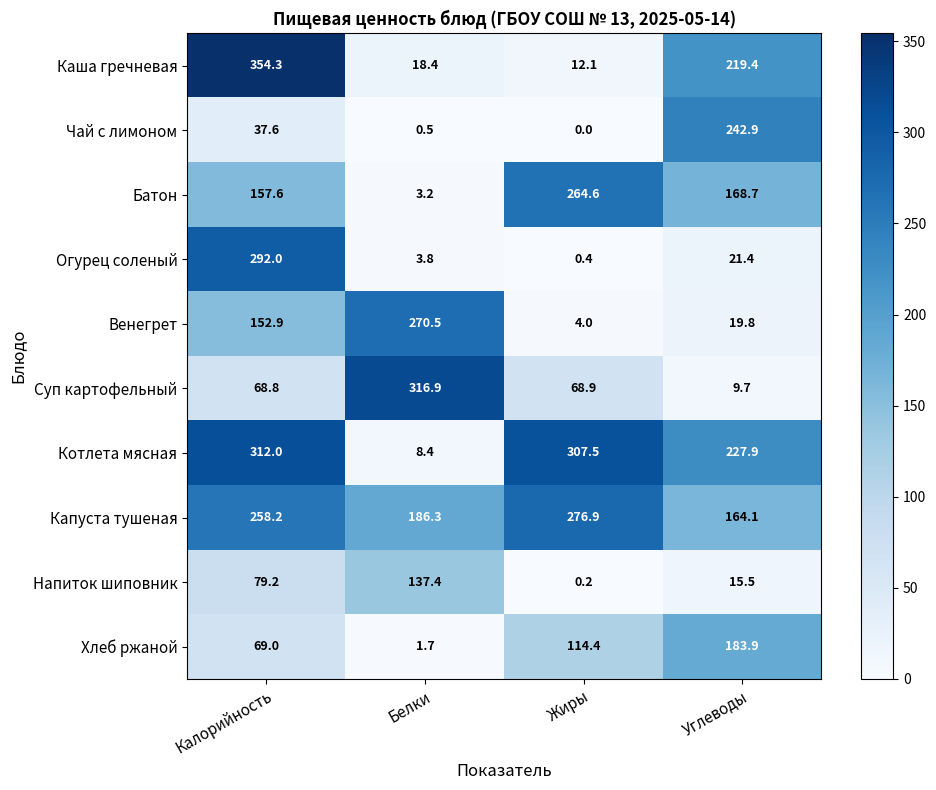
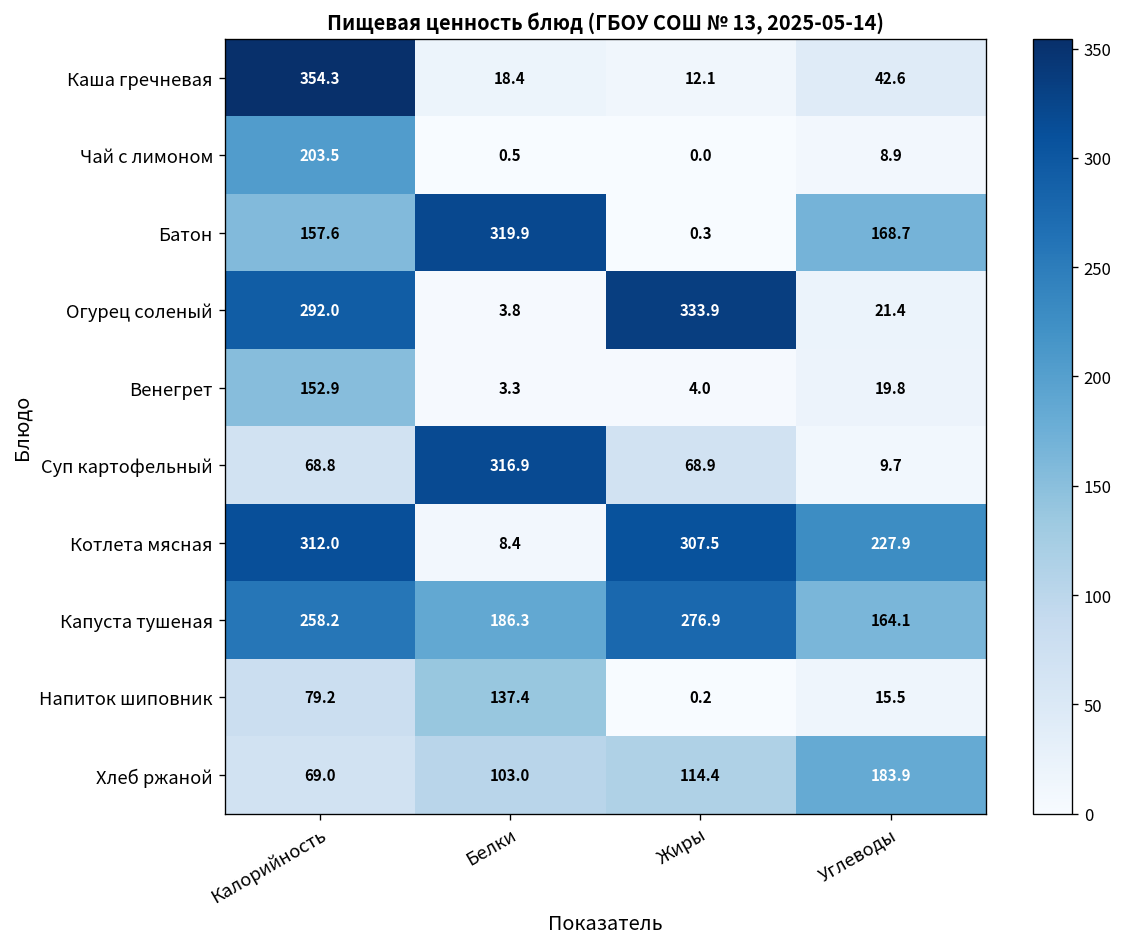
Каша гречневая, Углеводы: 219.4 -> 42.6
Чай с лимоном, Калорийность: 37.6 -> 203.5
Чай с лимоном, Углеводы: 242.9 -> 8.9
Батон, Белки: 3.2 -> 319.9
Батон, Жиры: 264.6 -> 0.3
Огурец соленый, Жиры: 0.4 -> 333.9
Венегрет, Белки: 270.5 -> 3.3
Хлеб ржаной, Белки: 1.7 -> 103.0
